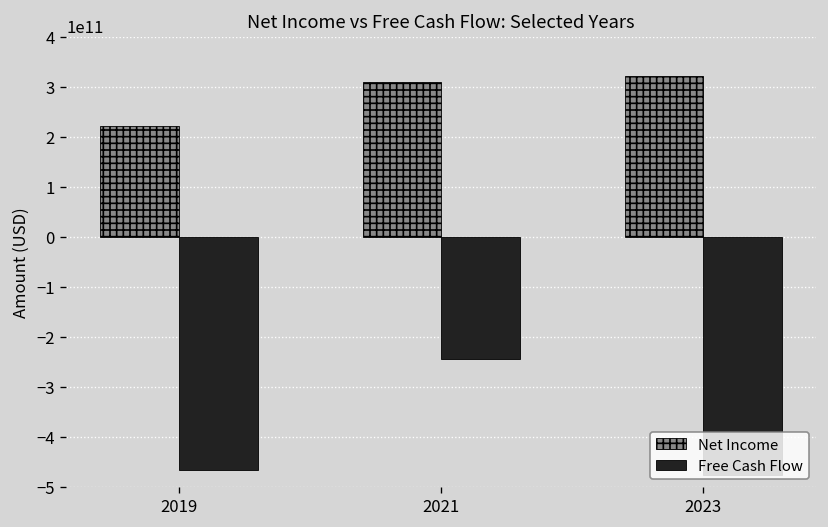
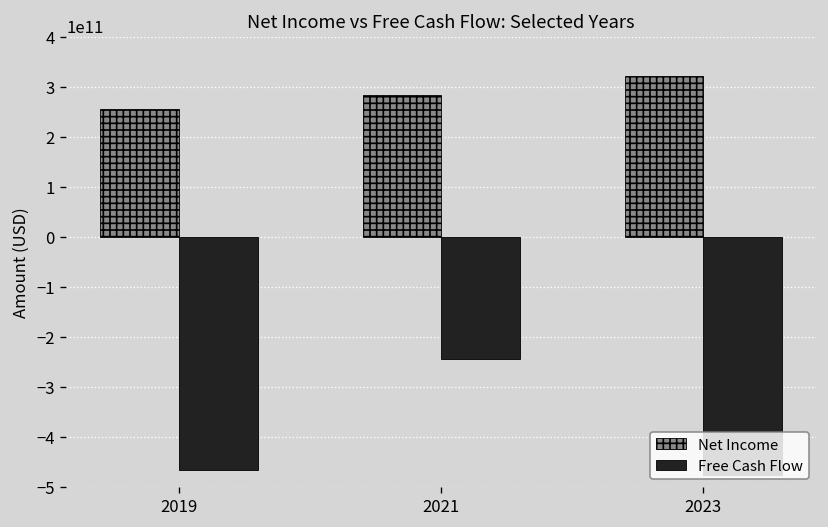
Net Income, 2019: 220000000000 -> 260000000000
Net Income, 2021: 310000000000 -> 280000000000
